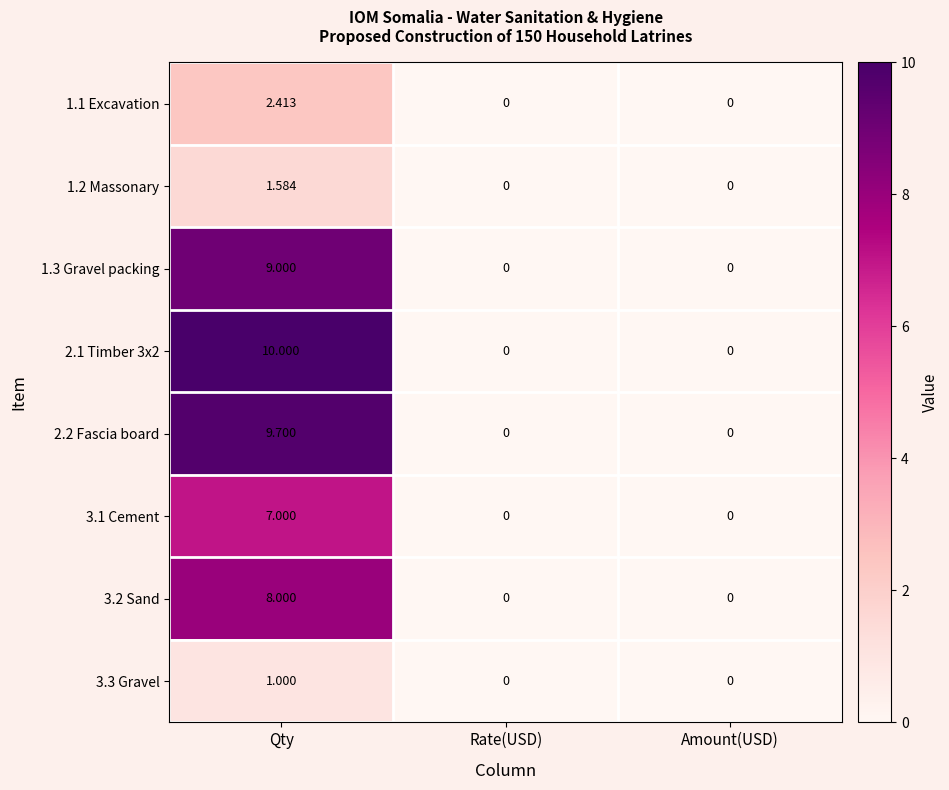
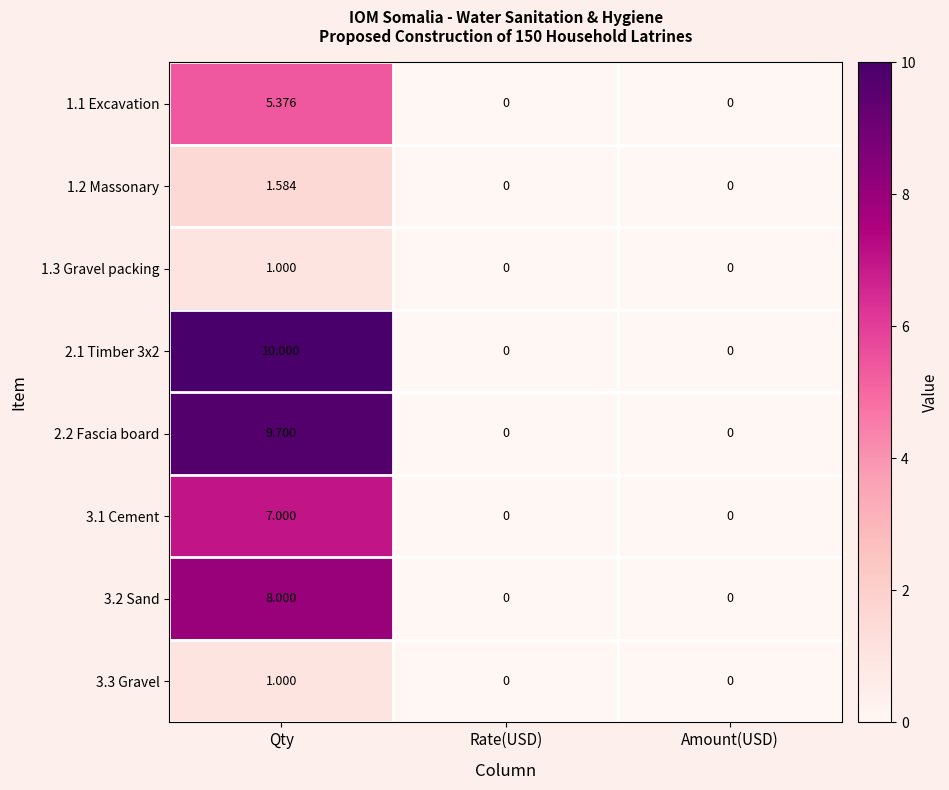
1.1 Excavation, Qty: 2.413 -> 5.376
1.3 Gravel packing, Qty: 9.000 -> 1.000
